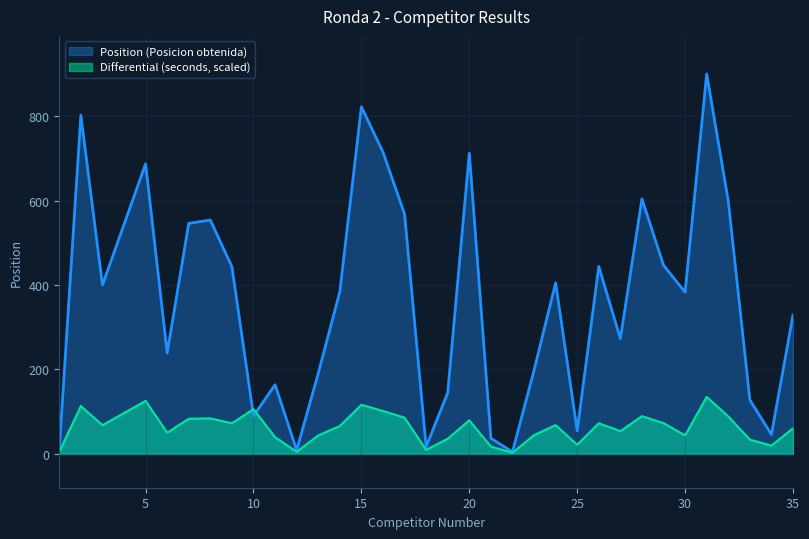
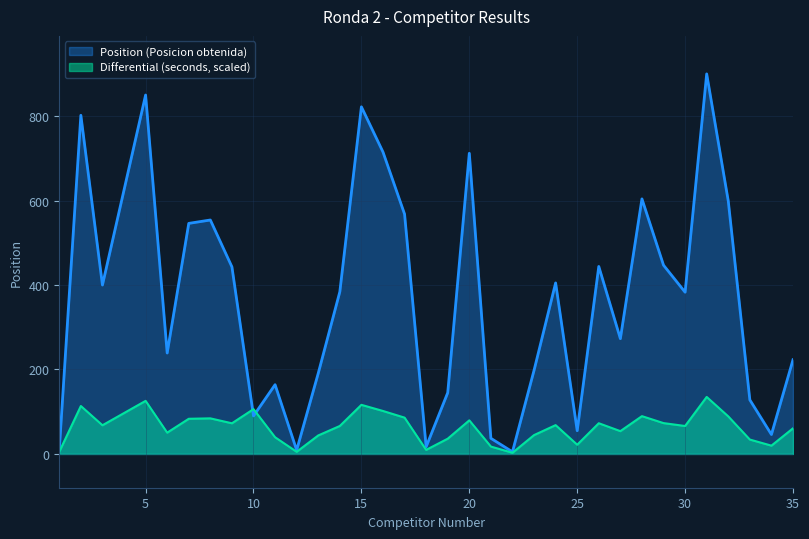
Position (Posicion obtenida), 5: 690 -> 850
Differential (seconds, scaled), 30: 40 -> 70
Position (Posicion obtenida), 35: 330 -> 220
